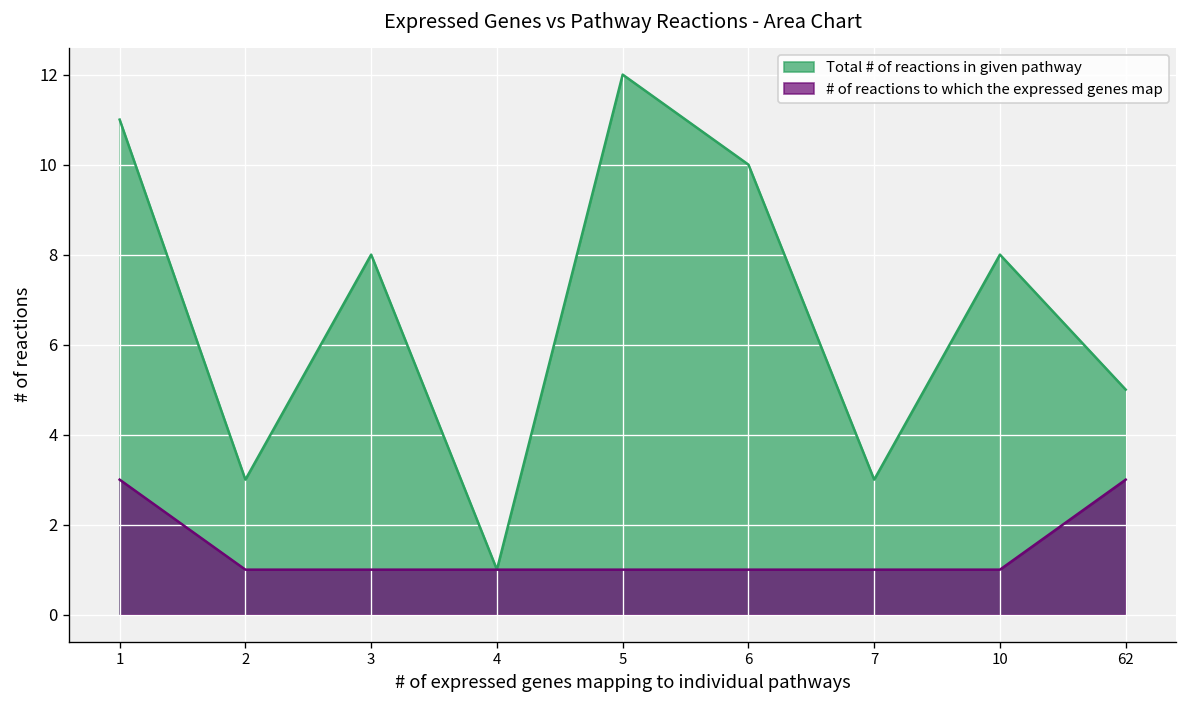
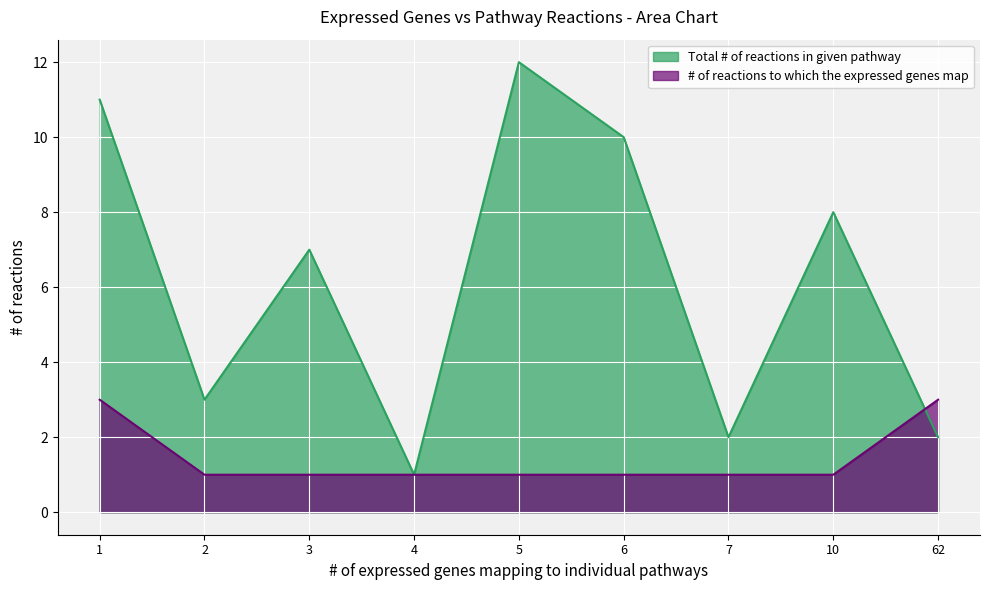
Total # of reactions in given pathway, 3: 8 -> 7
Total # of reactions in given pathway, 7: 3 -> 2
Total # of reactions in given pathway, 62: 5 -> 2
